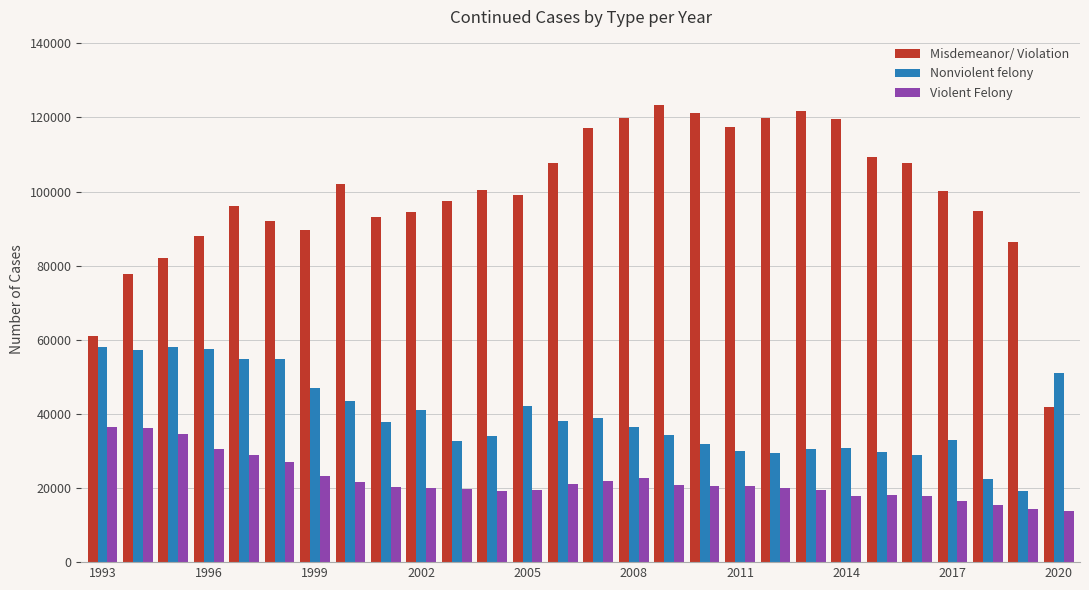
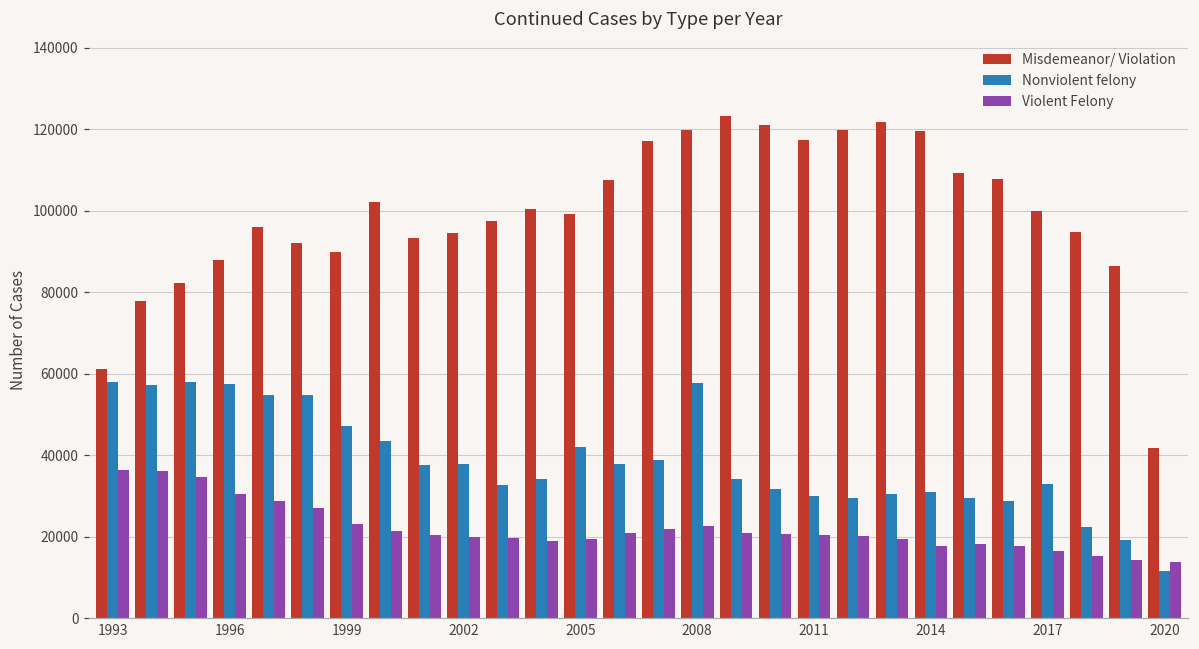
Nonviolent felony, 2002: 41000 -> 38000
Nonviolent felony, 2008: 37000 -> 58000
Nonviolent felony, 2020: 51000 -> 12000
